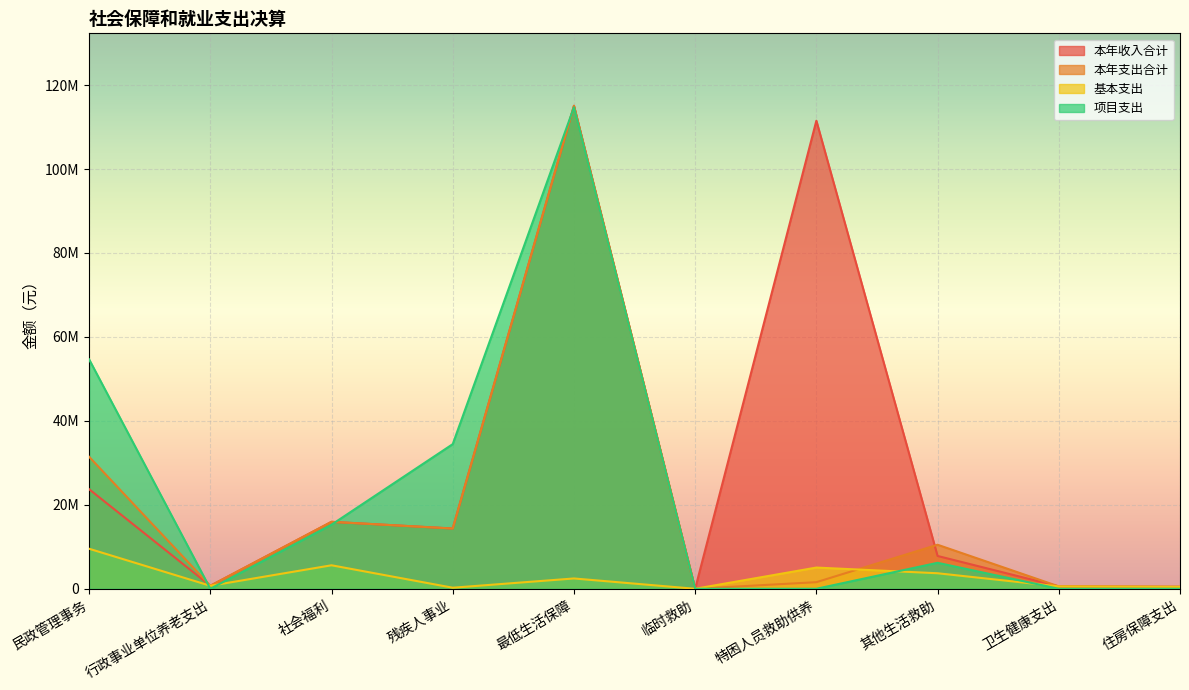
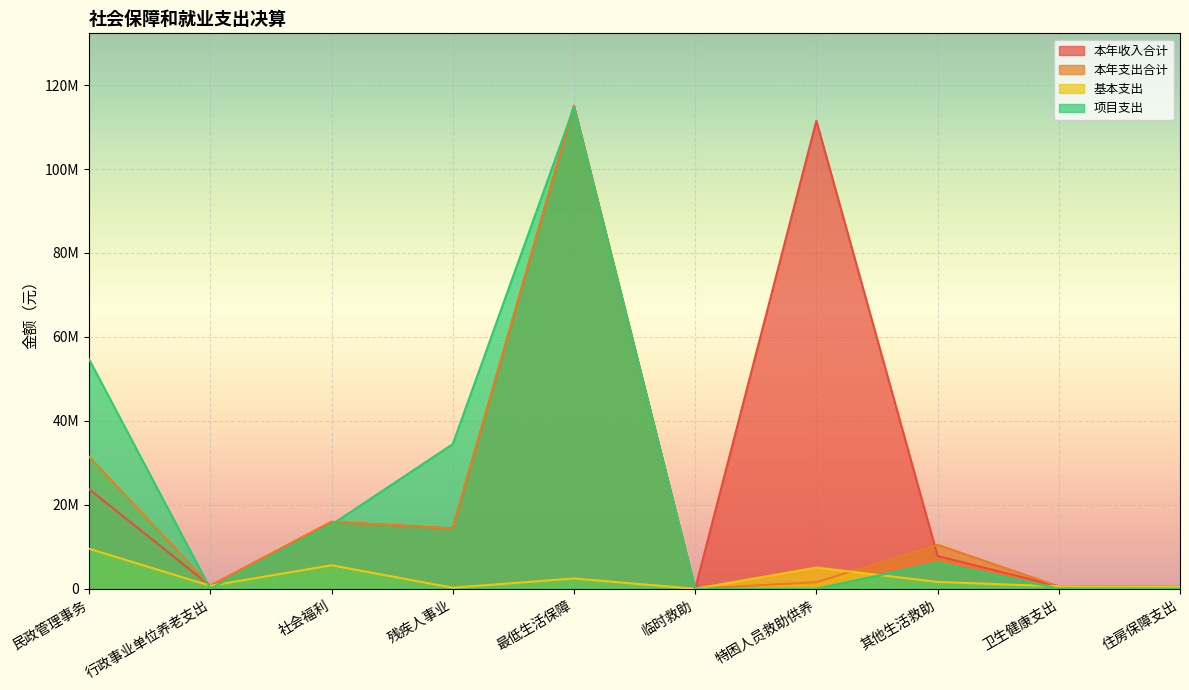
基本支出, 其他生活救助: 4000000 -> 2000000
